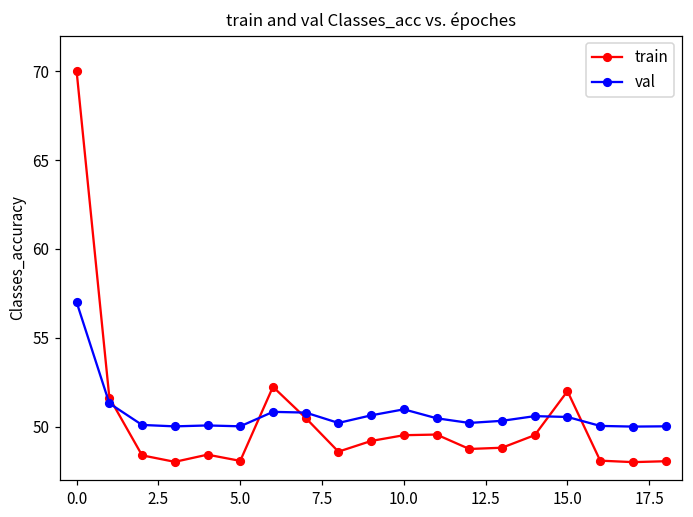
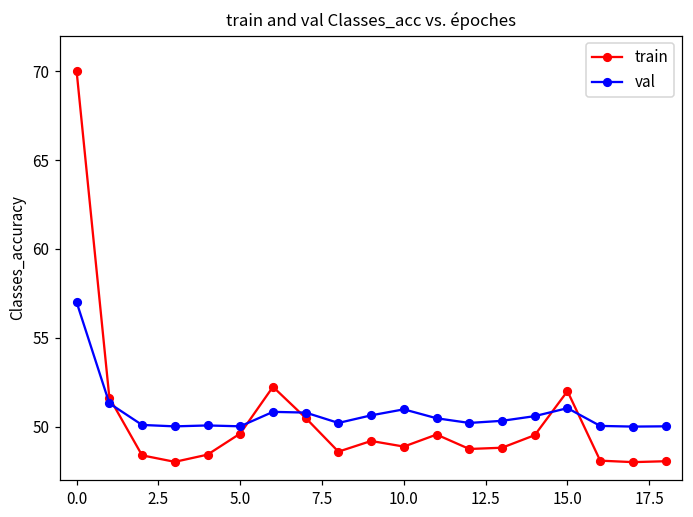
train, 5.0: 48.1 -> 49.6
train, 10.0: 49.5 -> 48.9
val, 15.0: 50.5 -> 51.0
